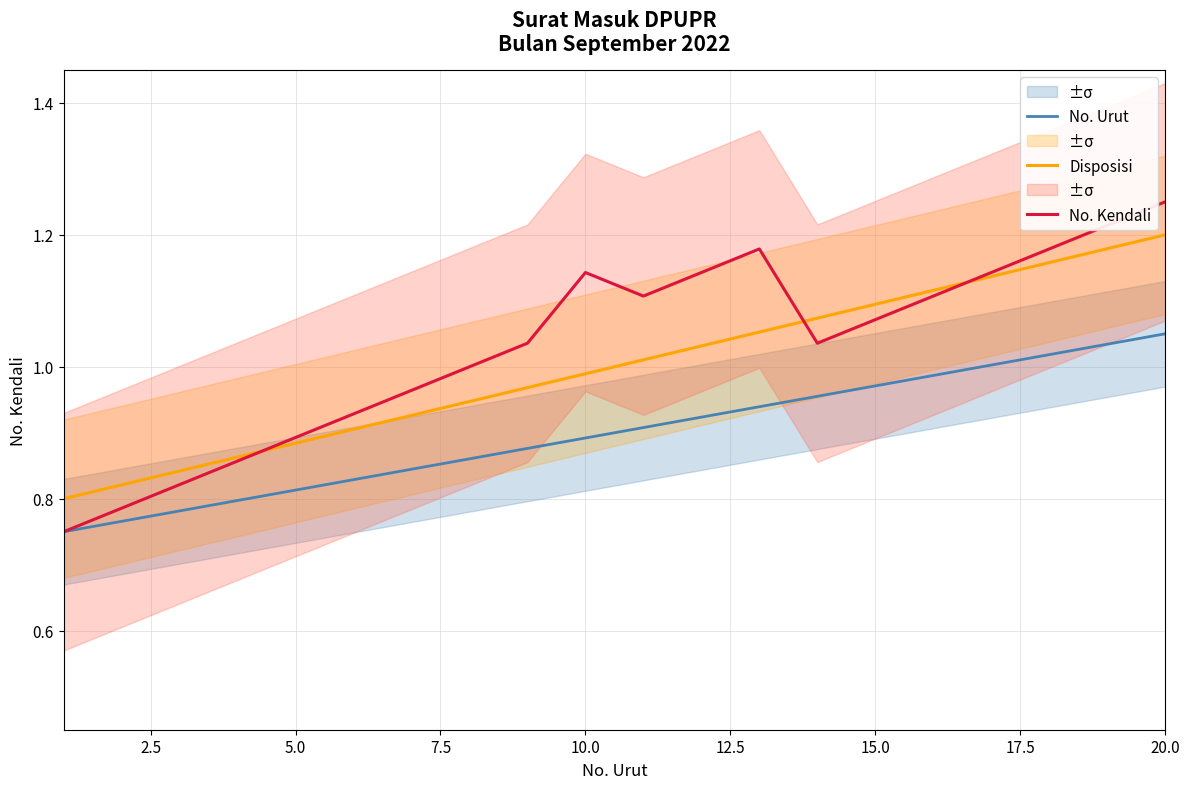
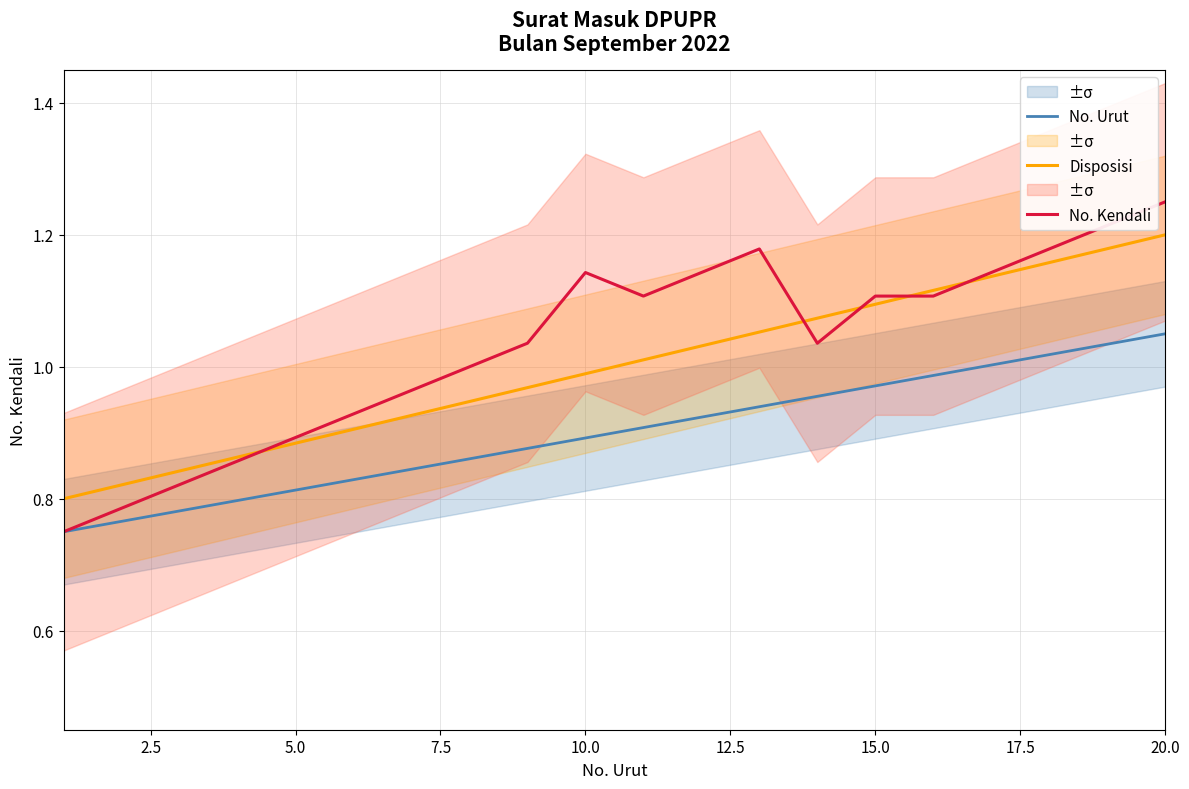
No. Kendali, 15.0: 1.07 -> 1.11
